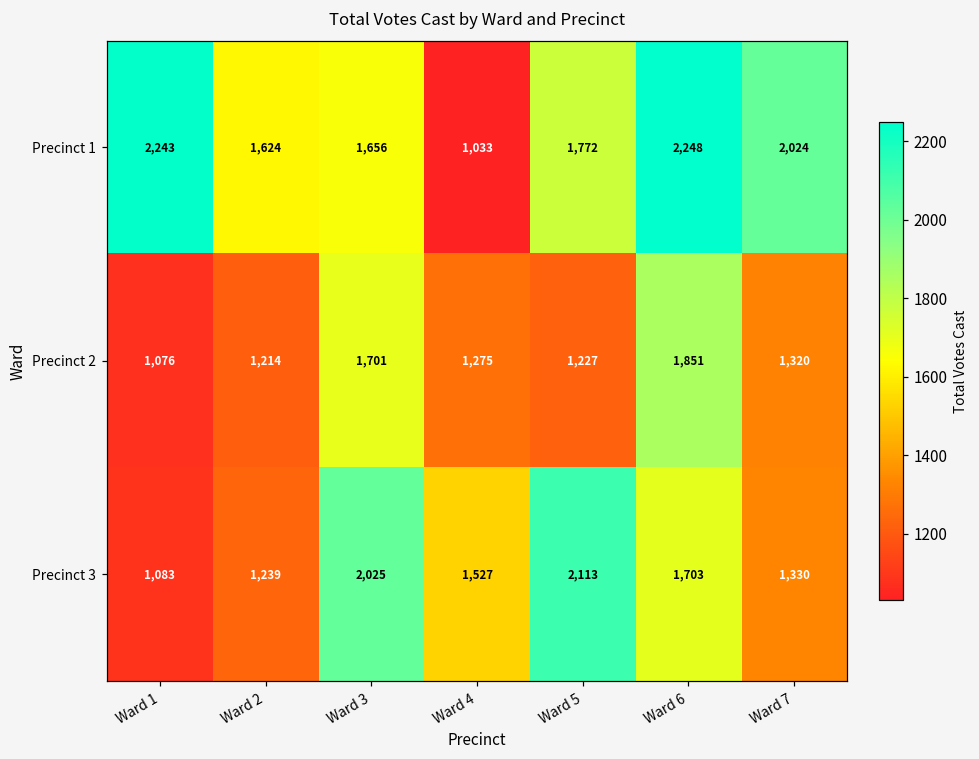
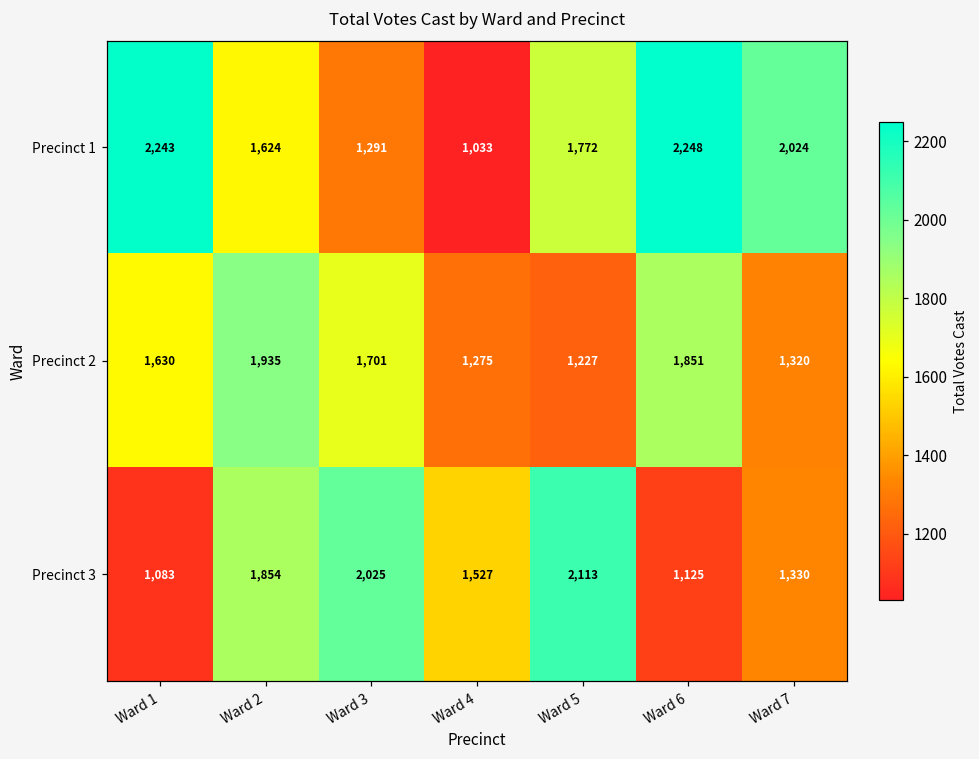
Precinct 1, Ward 3: 1,656 -> 1,291
Precinct 2, Ward 1: 1,076 -> 1,630
Precinct 2, Ward 2: 1,214 -> 1,935
Precinct 3, Ward 2: 1,239 -> 1,854
Precinct 3, Ward 6: 1,703 -> 1,125
